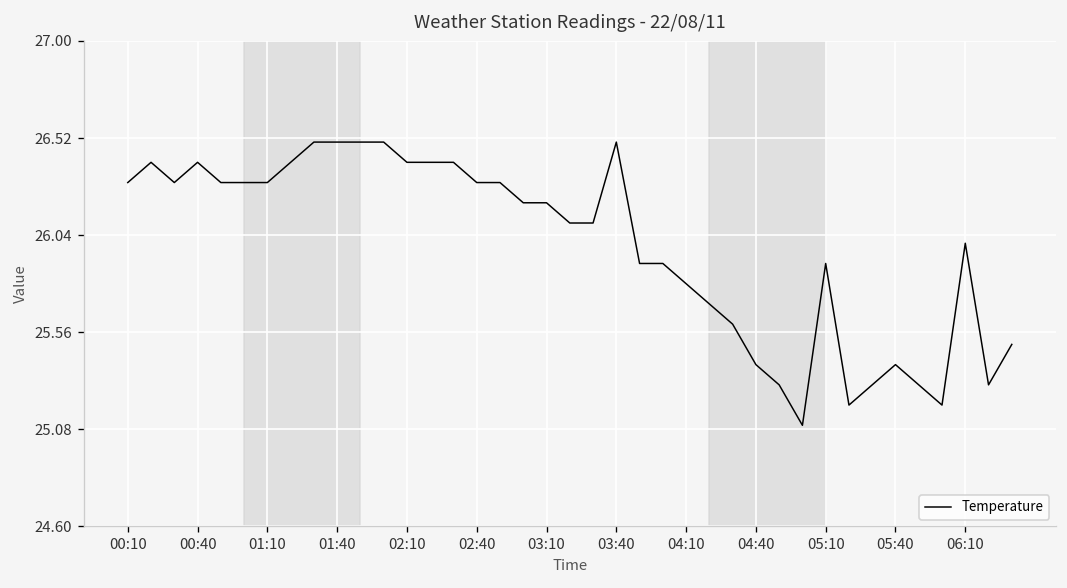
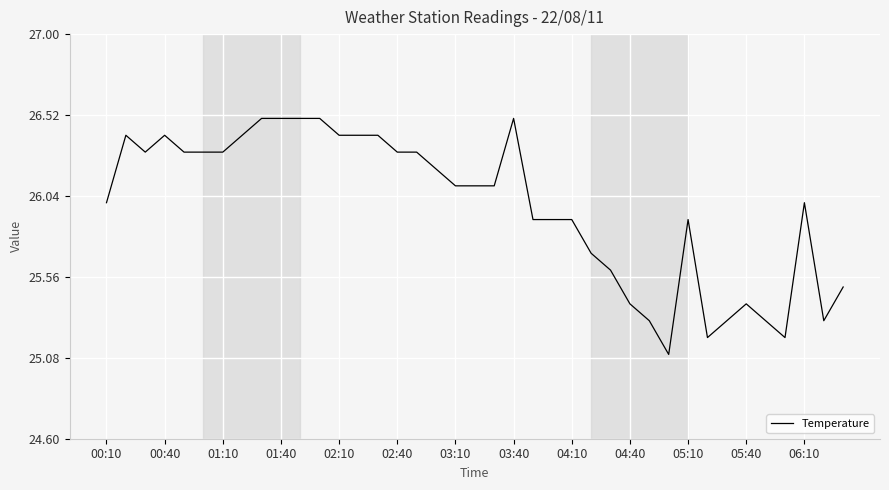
00:10: 26.3 -> 26.0
03:10: 26.2 -> 26.1
04:10: 25.8 -> 25.9
